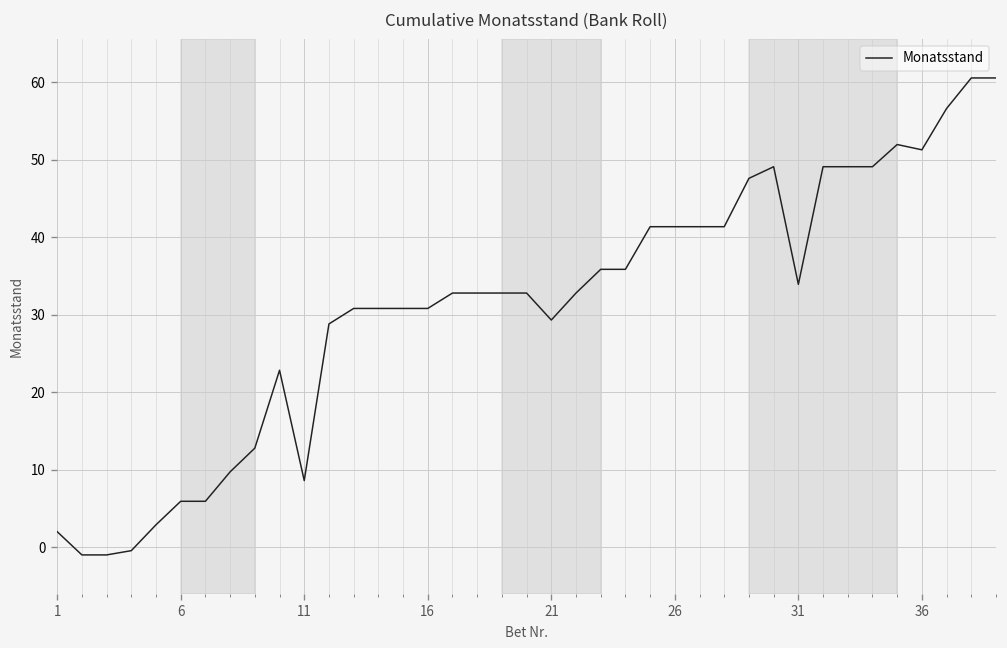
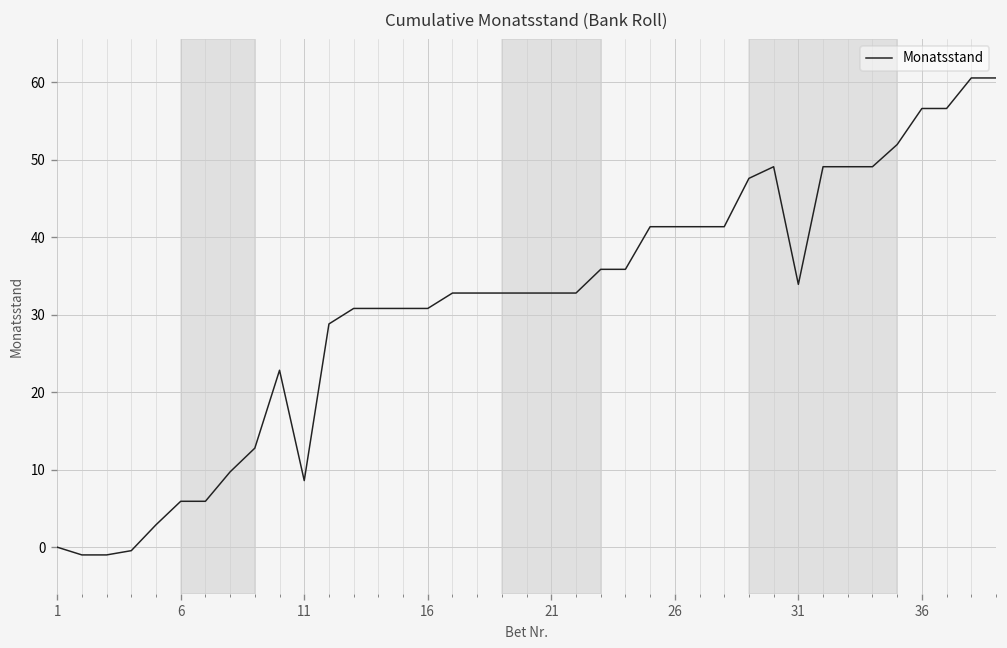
1: 2 -> 0
21: 29 -> 33
36: 51 -> 57
